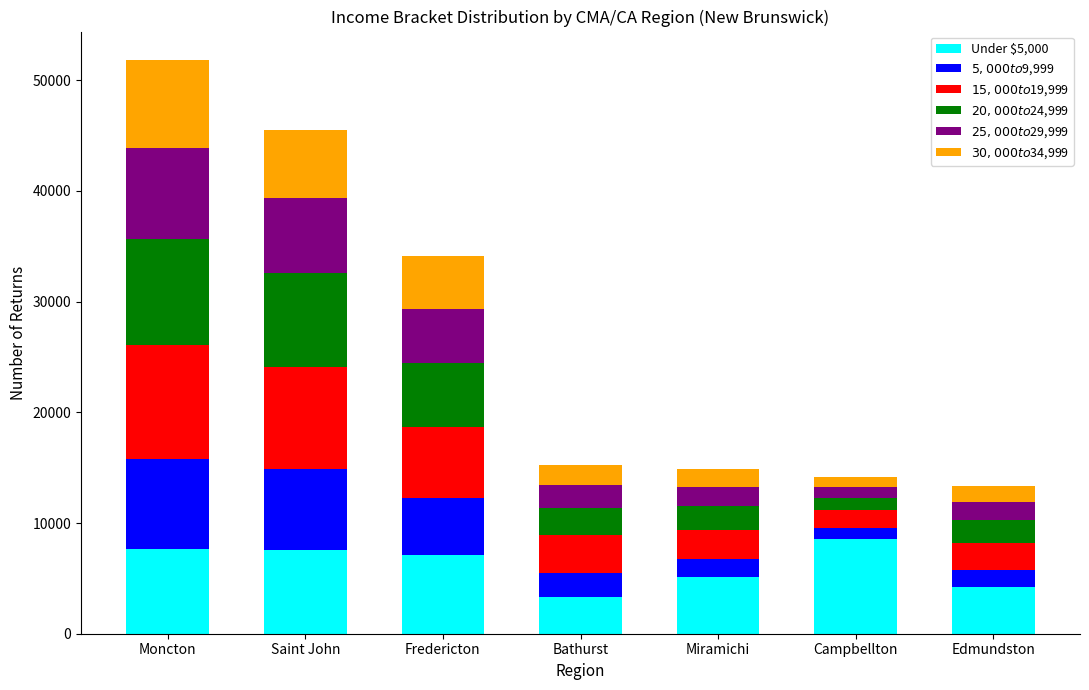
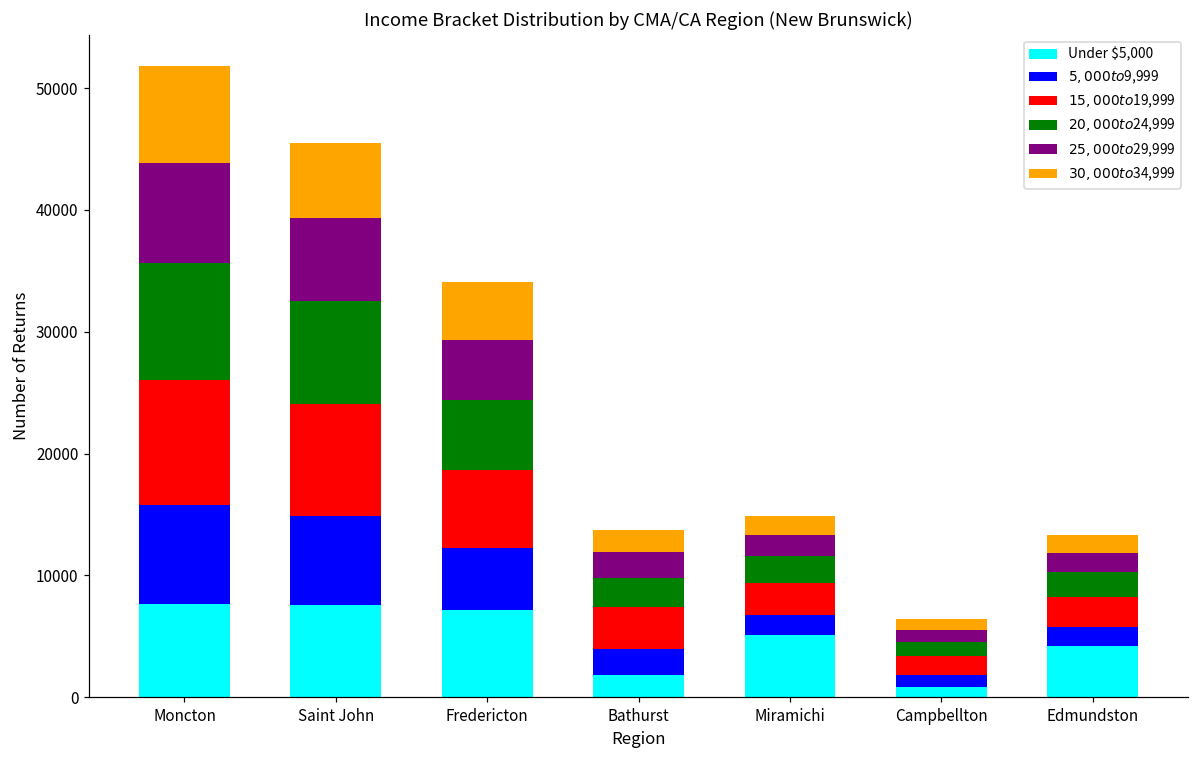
Under $5,000, Bathurst: 3300 -> 1800
Under $5,000, Campbellton: 8600 -> 800
